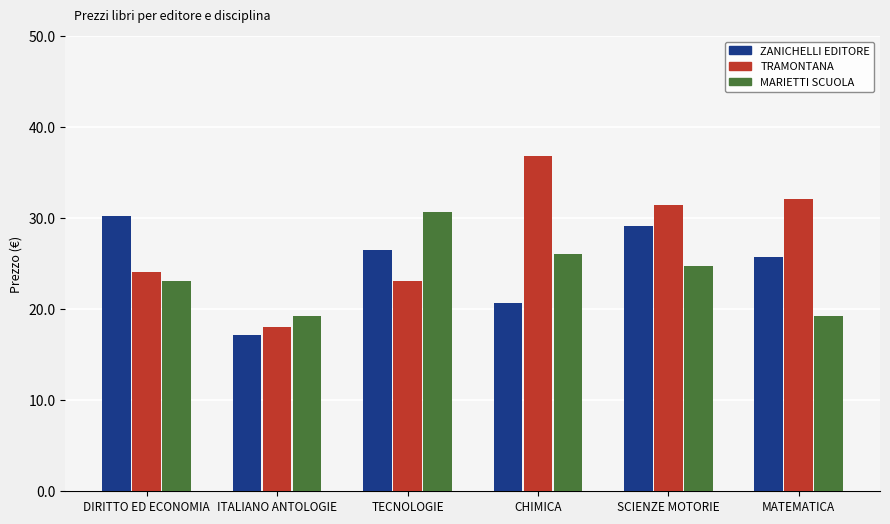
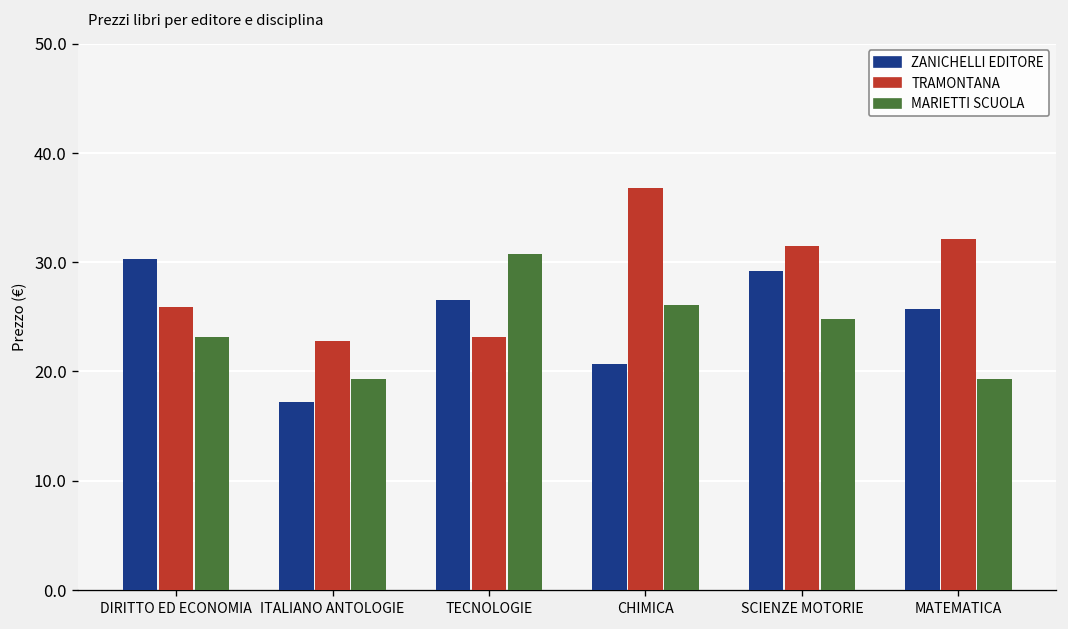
TRAMONTANA, DIRITTO ED ECONOMIA: 24 -> 26
TRAMONTANA, ITALIANO ANTOLOGIE: 18 -> 23
